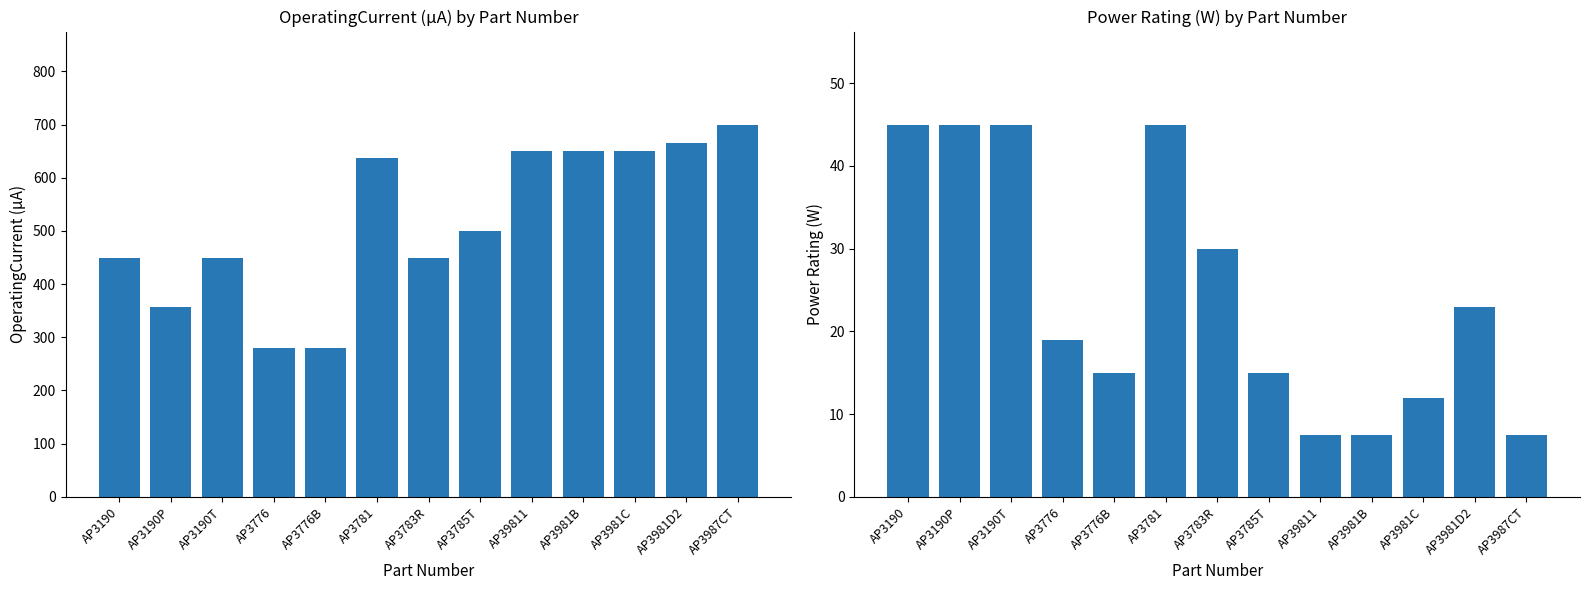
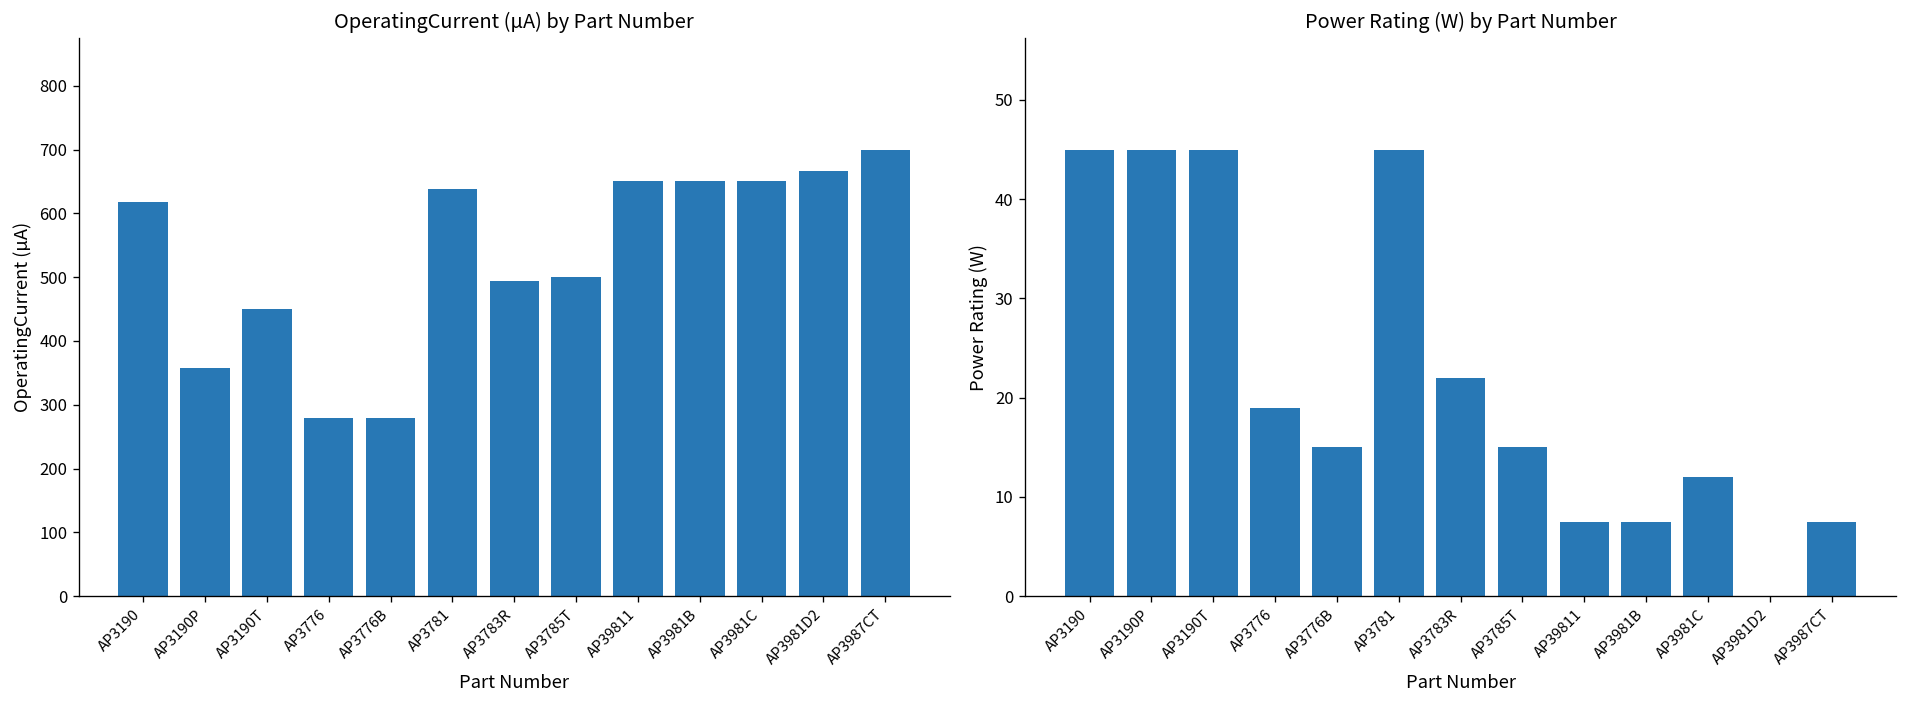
OperatingCurrent (µA) by Part Number, AP3190: 450 -> 620
OperatingCurrent (µA) by Part Number, AP3783R: 450 -> 490
Power Rating (W) by Part Number, AP3783R: 30 -> 22
Power Rating (W) by Part Number, AP3981D2: 23 -> 0
